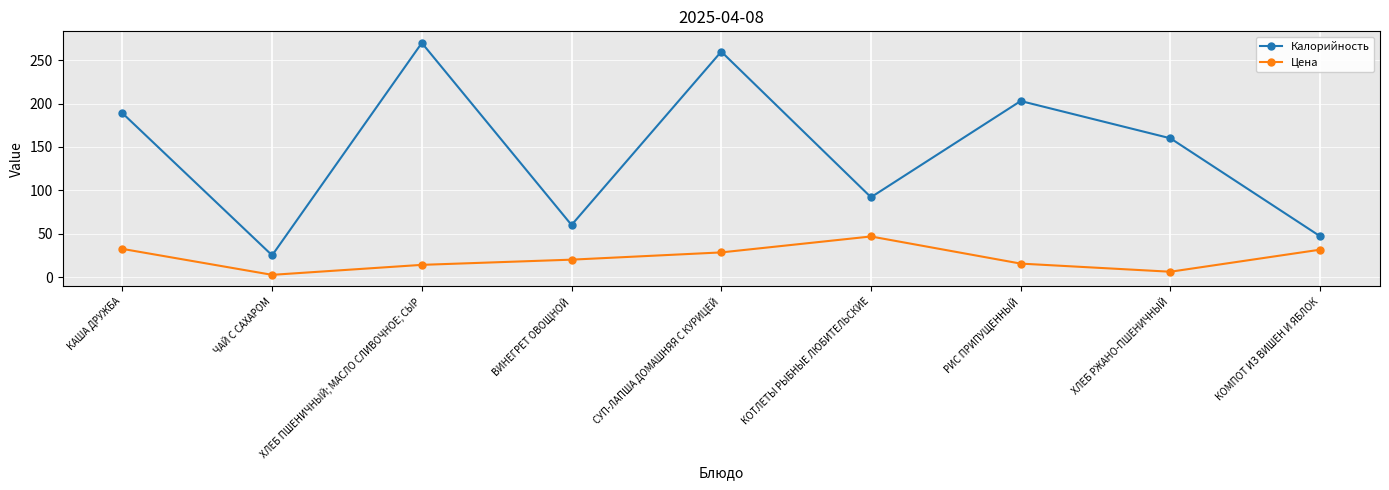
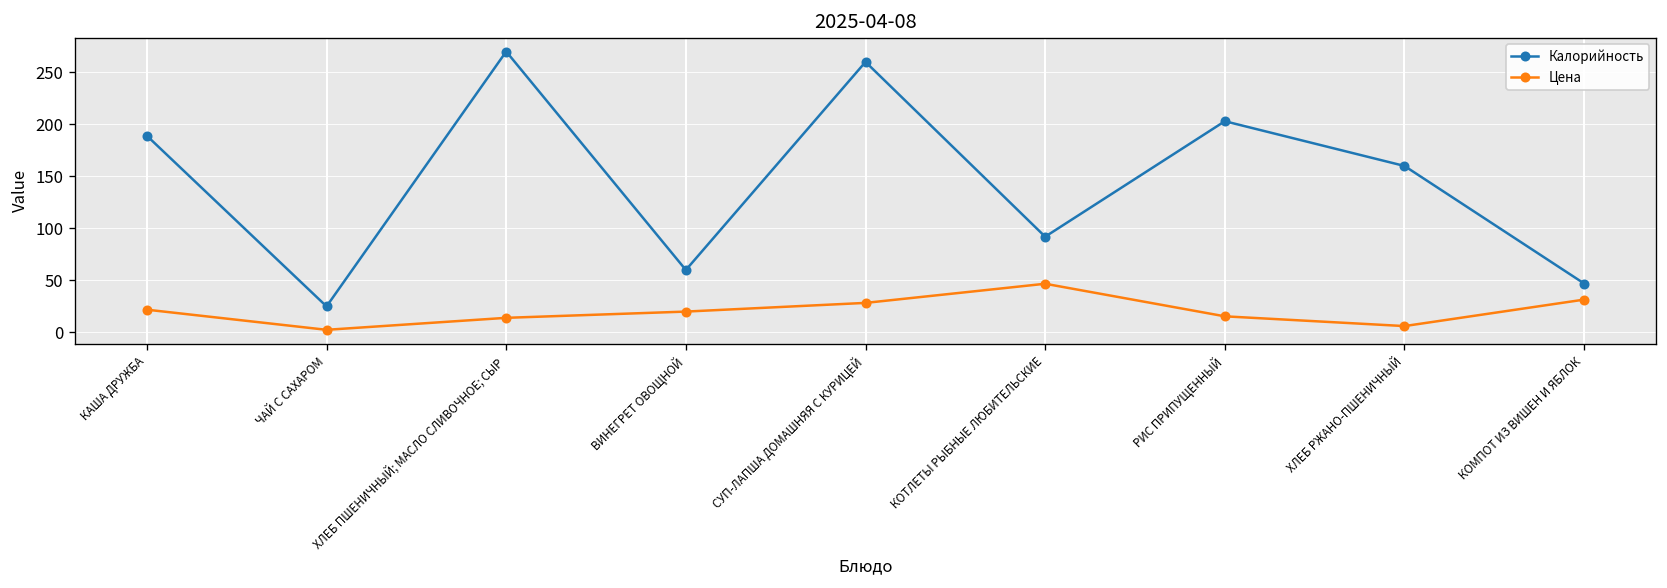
Цена, КАША ДРУЖБА: 30 -> 20
